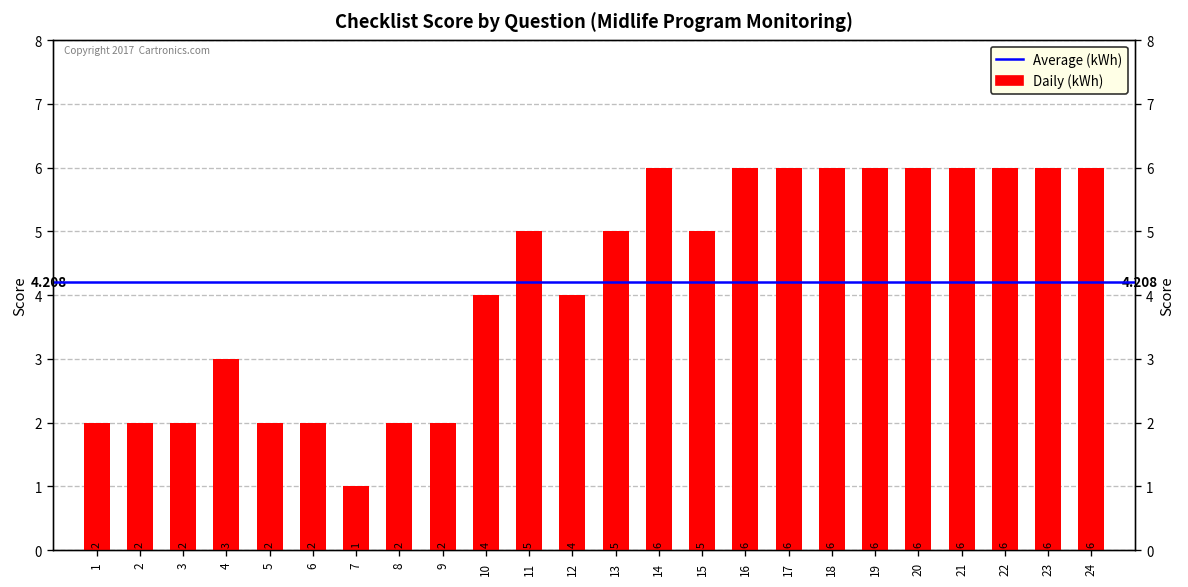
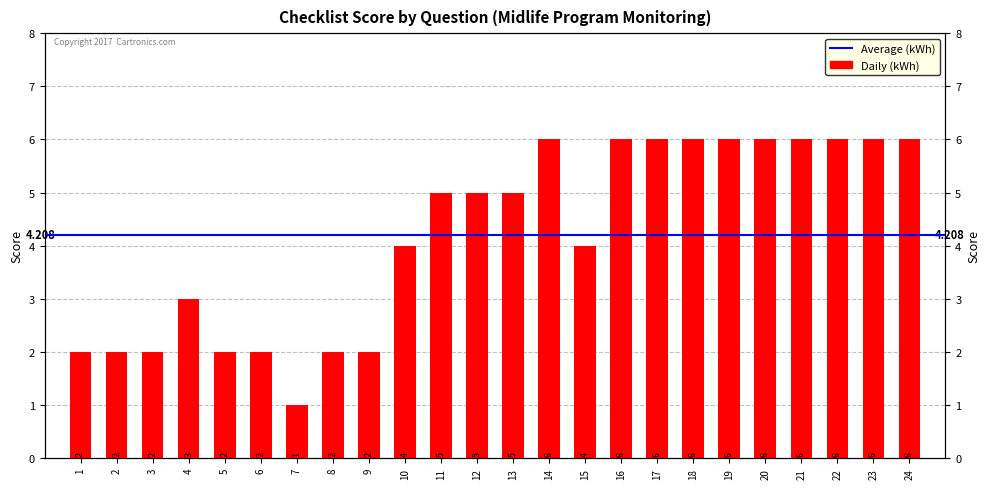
12: 4 -> 5
15: 5 -> 4
